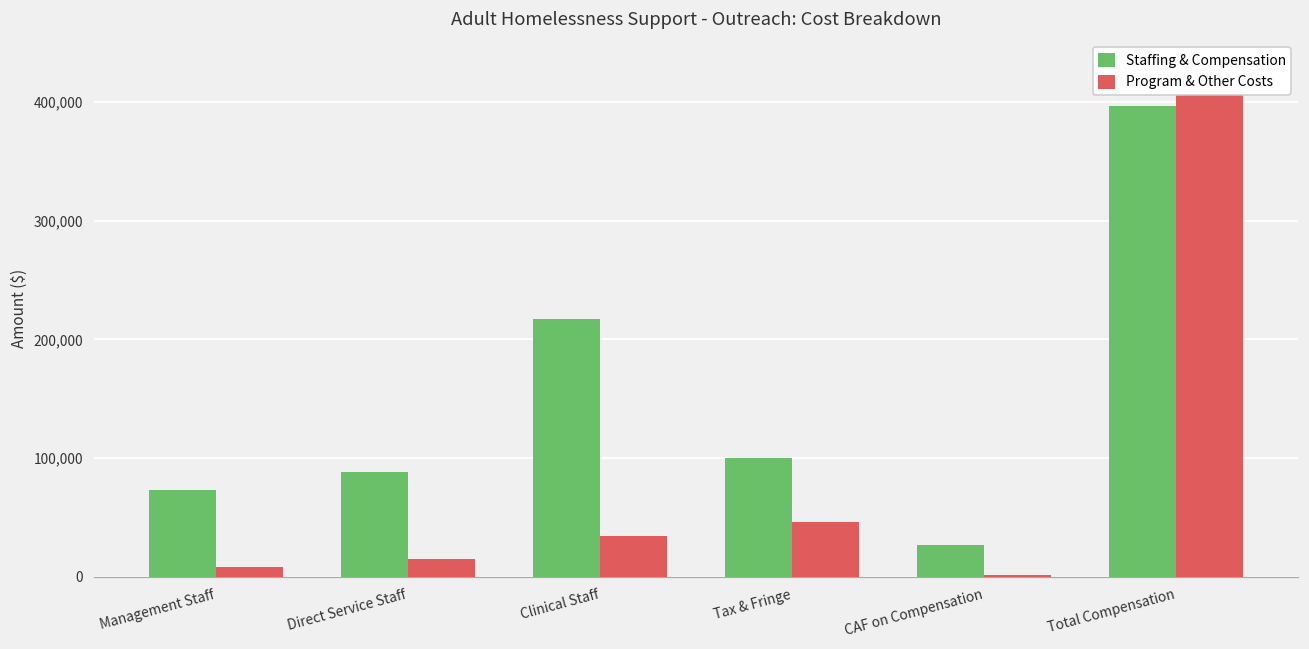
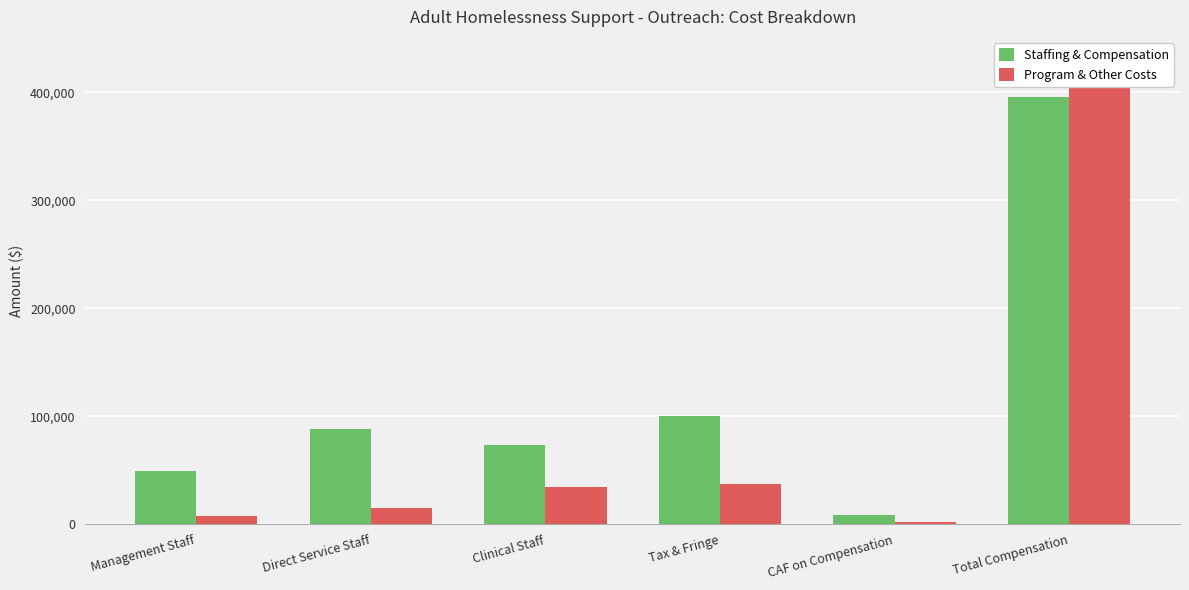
Staffing & Compensation, Management Staff: 73,000 -> 50,000
Staffing & Compensation, Clinical Staff: 217,000 -> 73,000
Program & Other Costs, Tax & Fringe: 46,000 -> 37,000
Staffing & Compensation, CAF on Compensation: 27,000 -> 9,000
